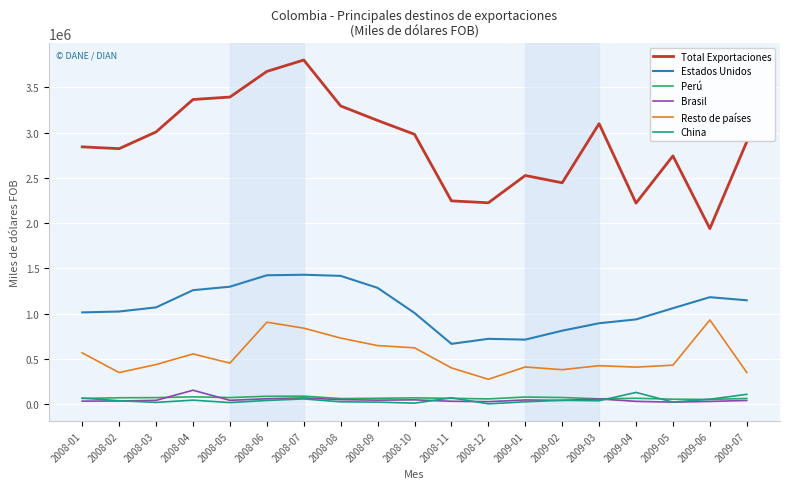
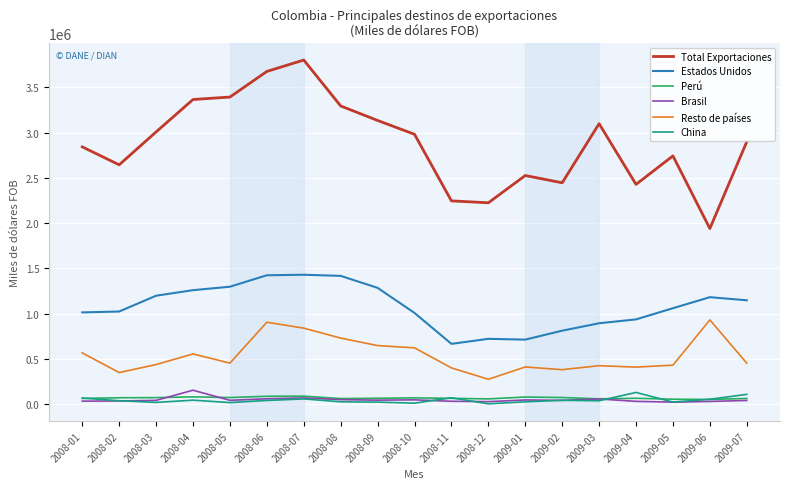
Total Exportaciones, 2008-02: 2800000 -> 2600000
Estados Unidos, 2008-03: 1100000 -> 1200000
Total Exportaciones, 2009-04: 2200000 -> 2400000
Resto de países, 2009-07: 300000 -> 500000
